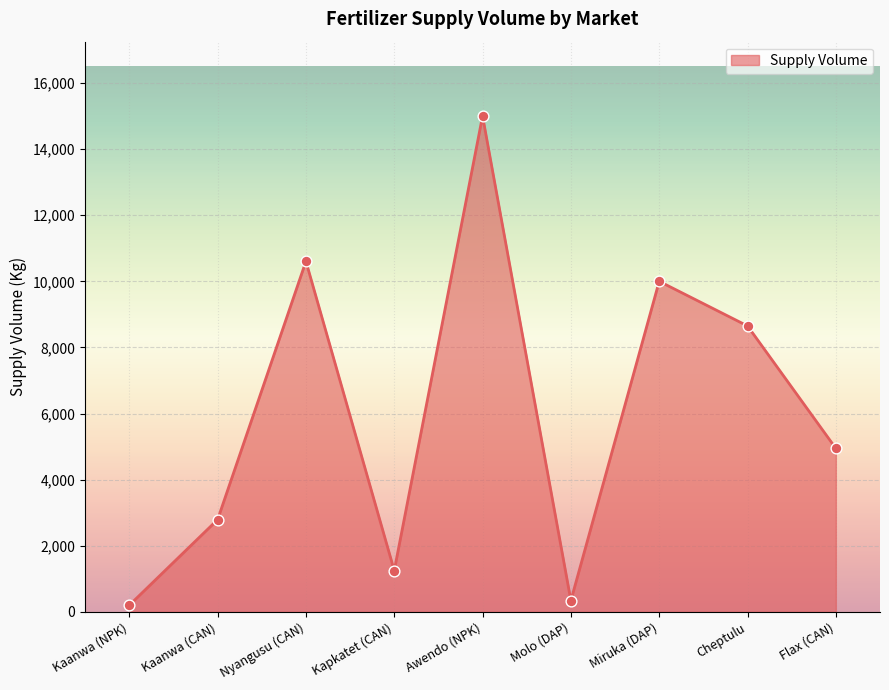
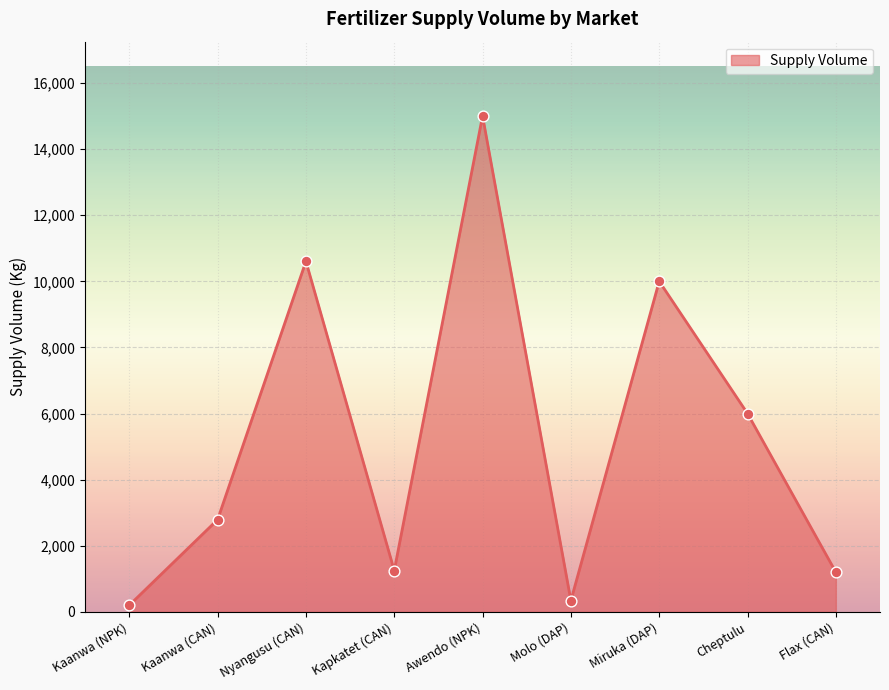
Cheptulu: 8,700 -> 6,000
Flax (CAN): 4,900 -> 1,200
